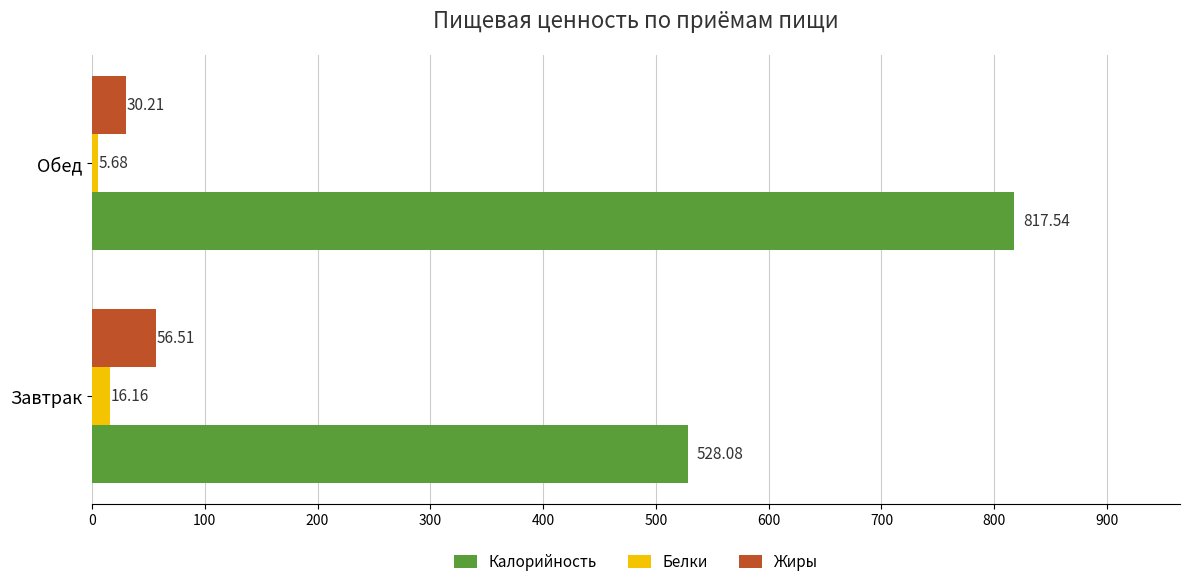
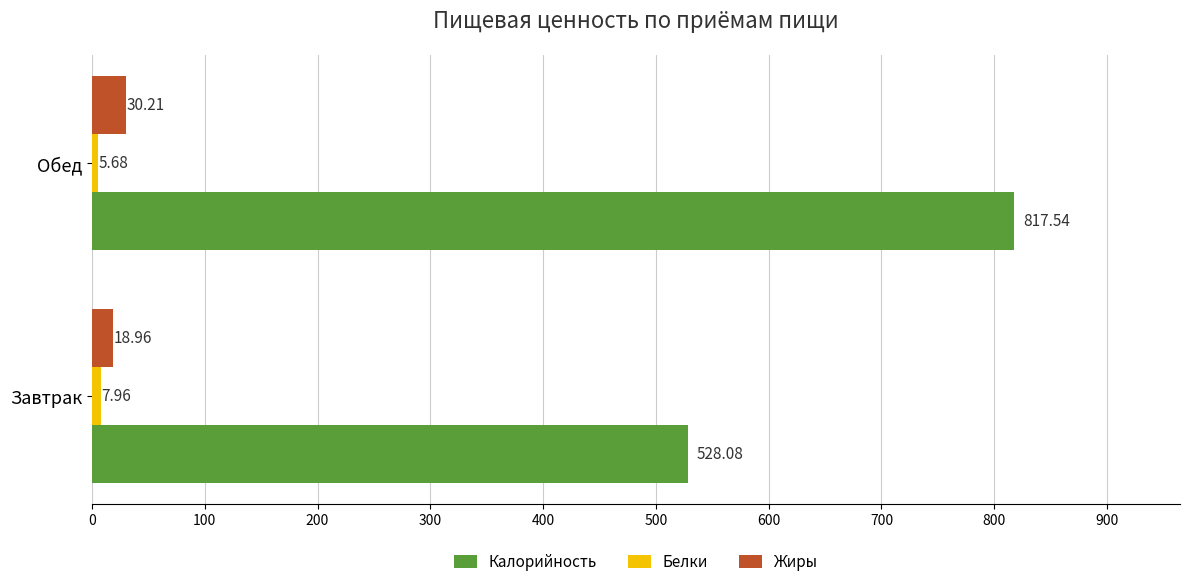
Жиры, Завтрак: 56.51 -> 18.96
Белки, Завтрак: 16.16 -> 7.96
